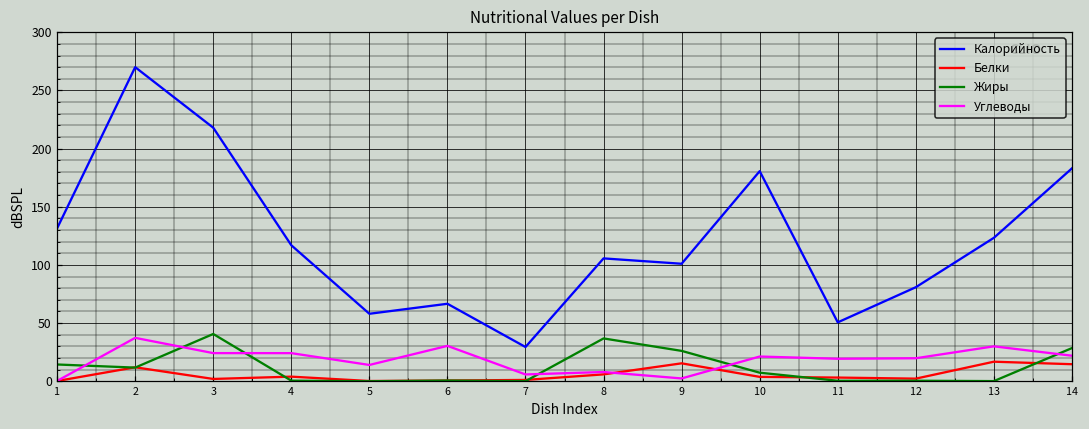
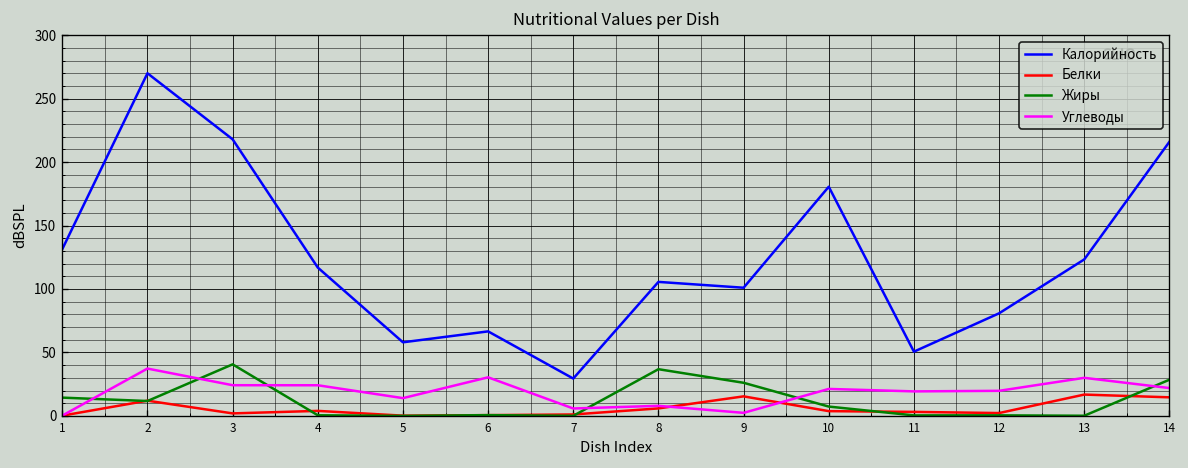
Калорийность, 14: 183 -> 216
